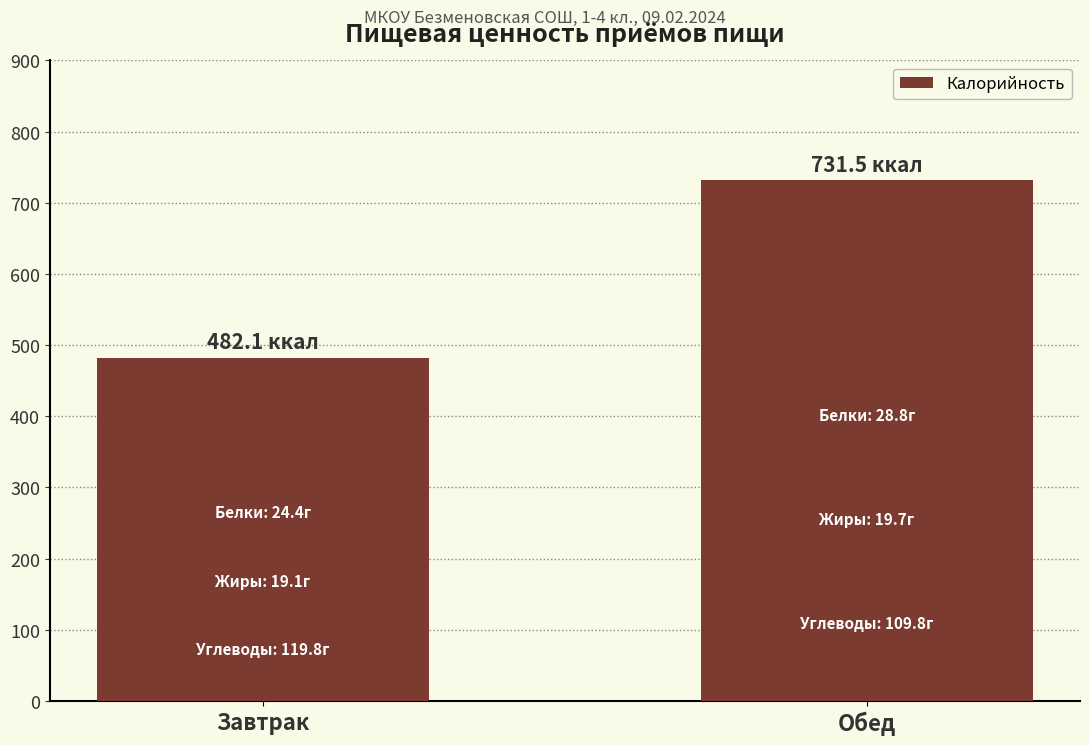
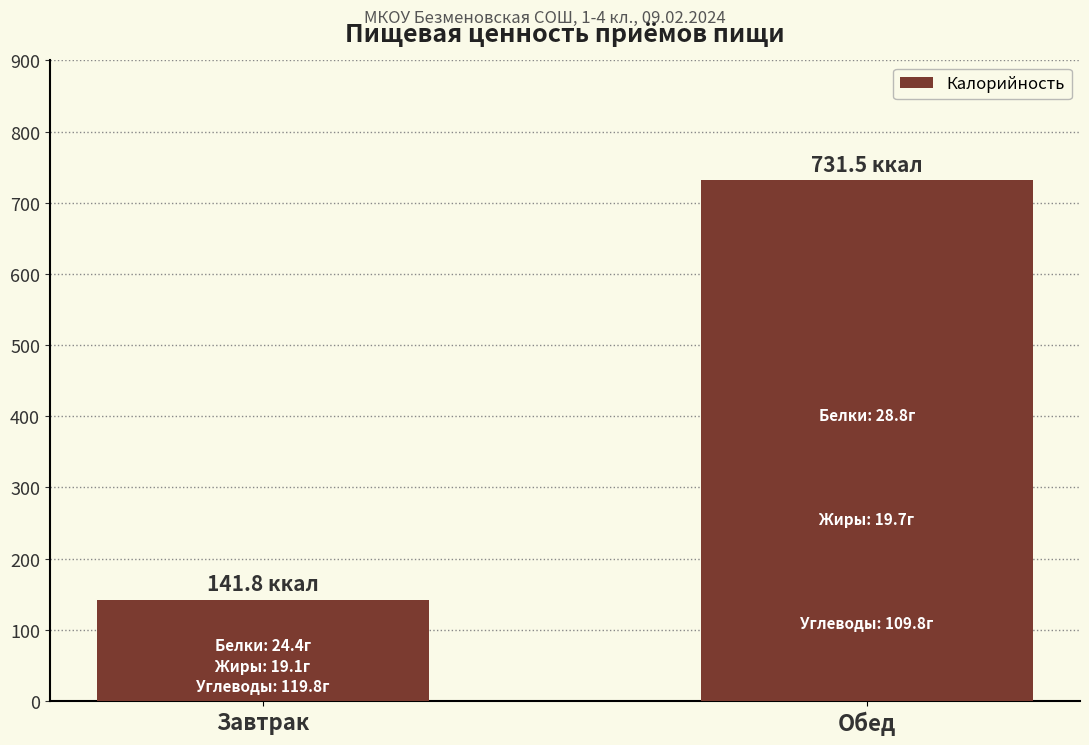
Завтрак: 482.1 -> 141.8
